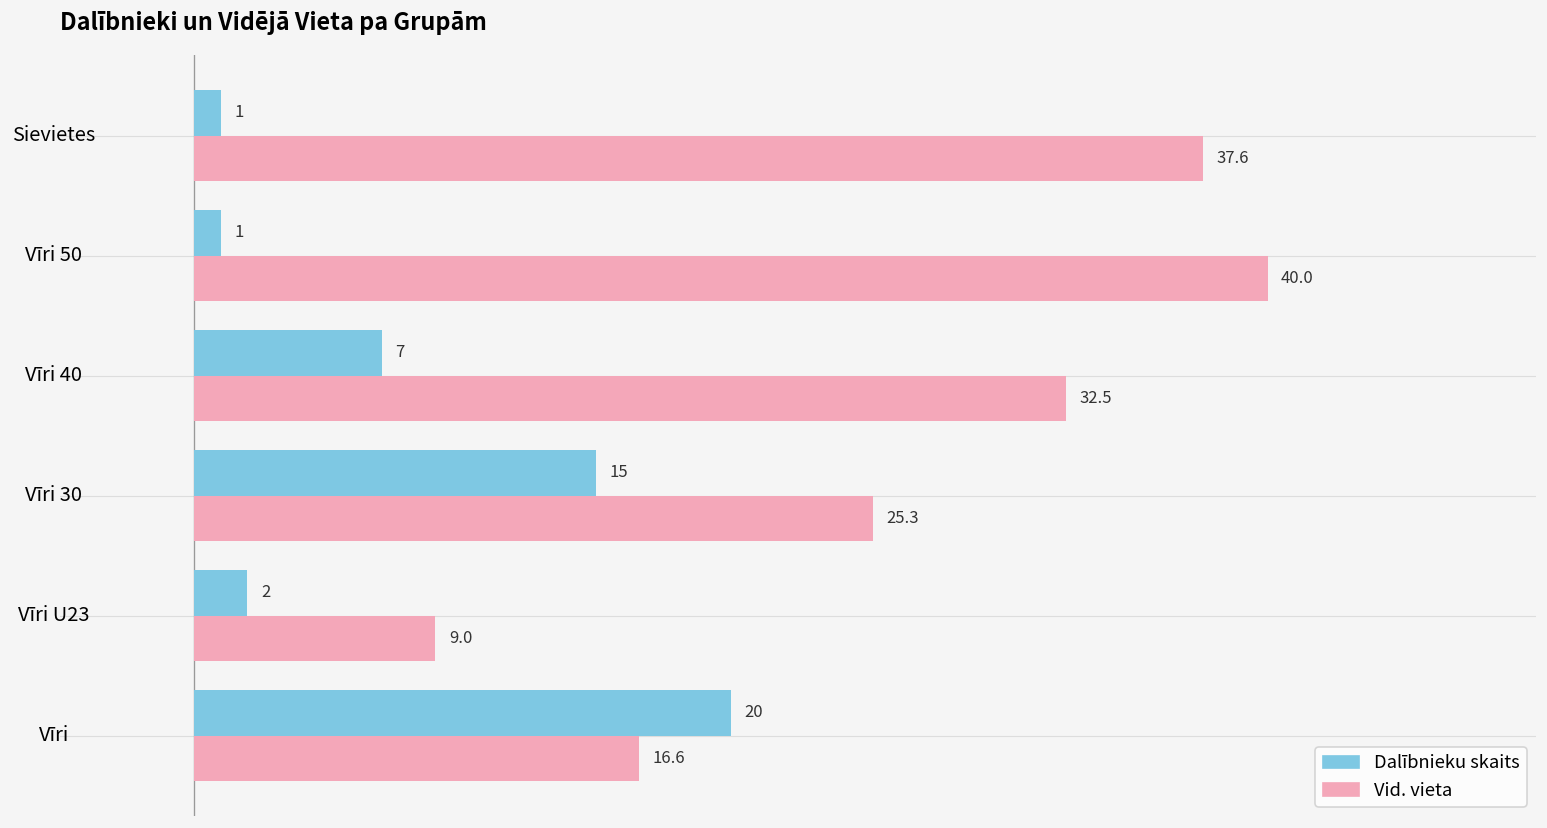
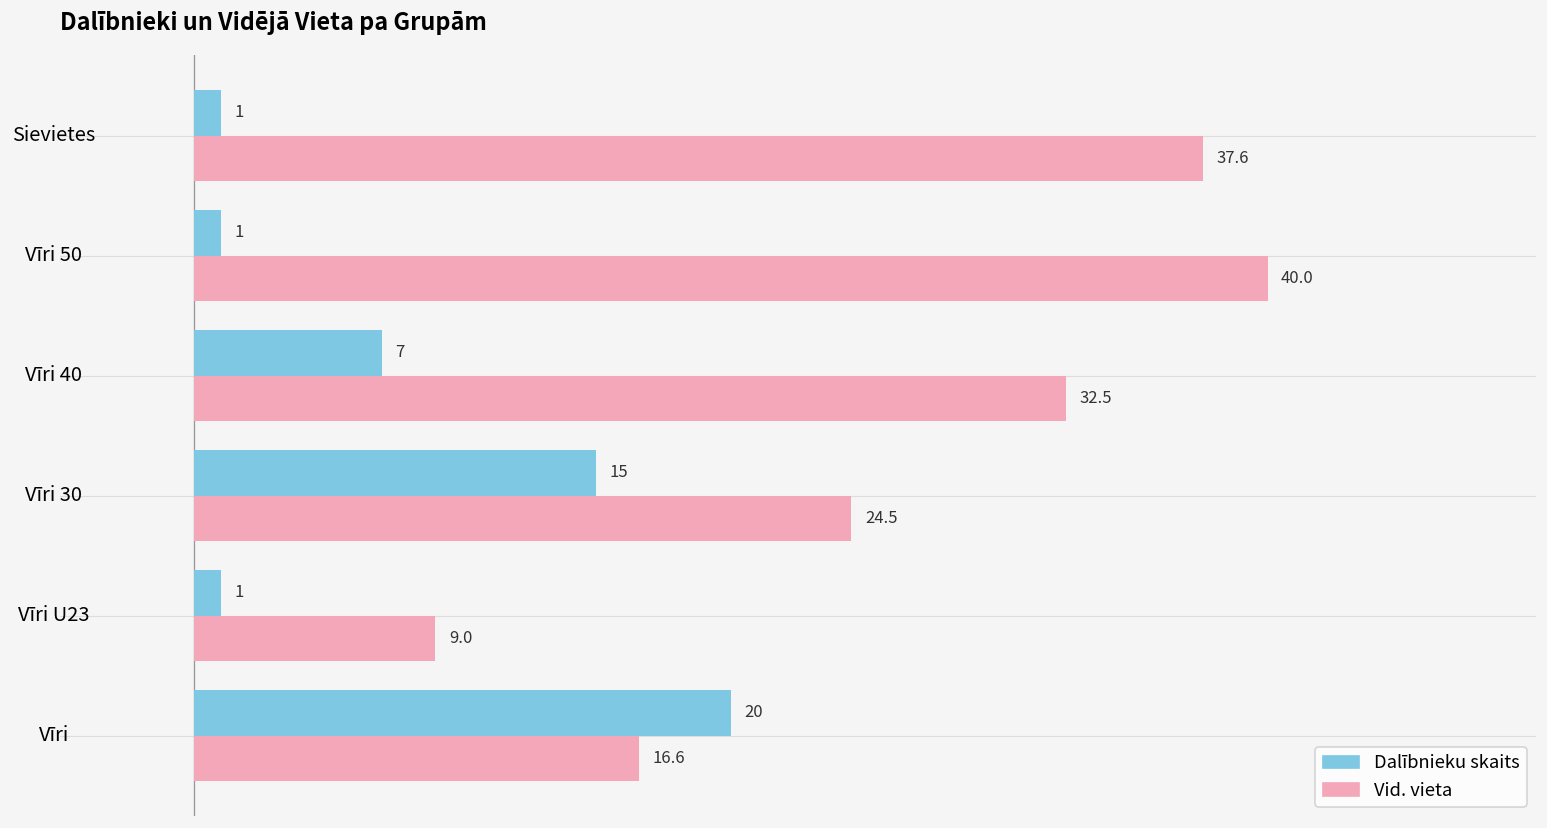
Vid. vieta, Vīri 30: 25.3 -> 24.5
Dalībnieku skaits, Vīri U23: 2 -> 1
